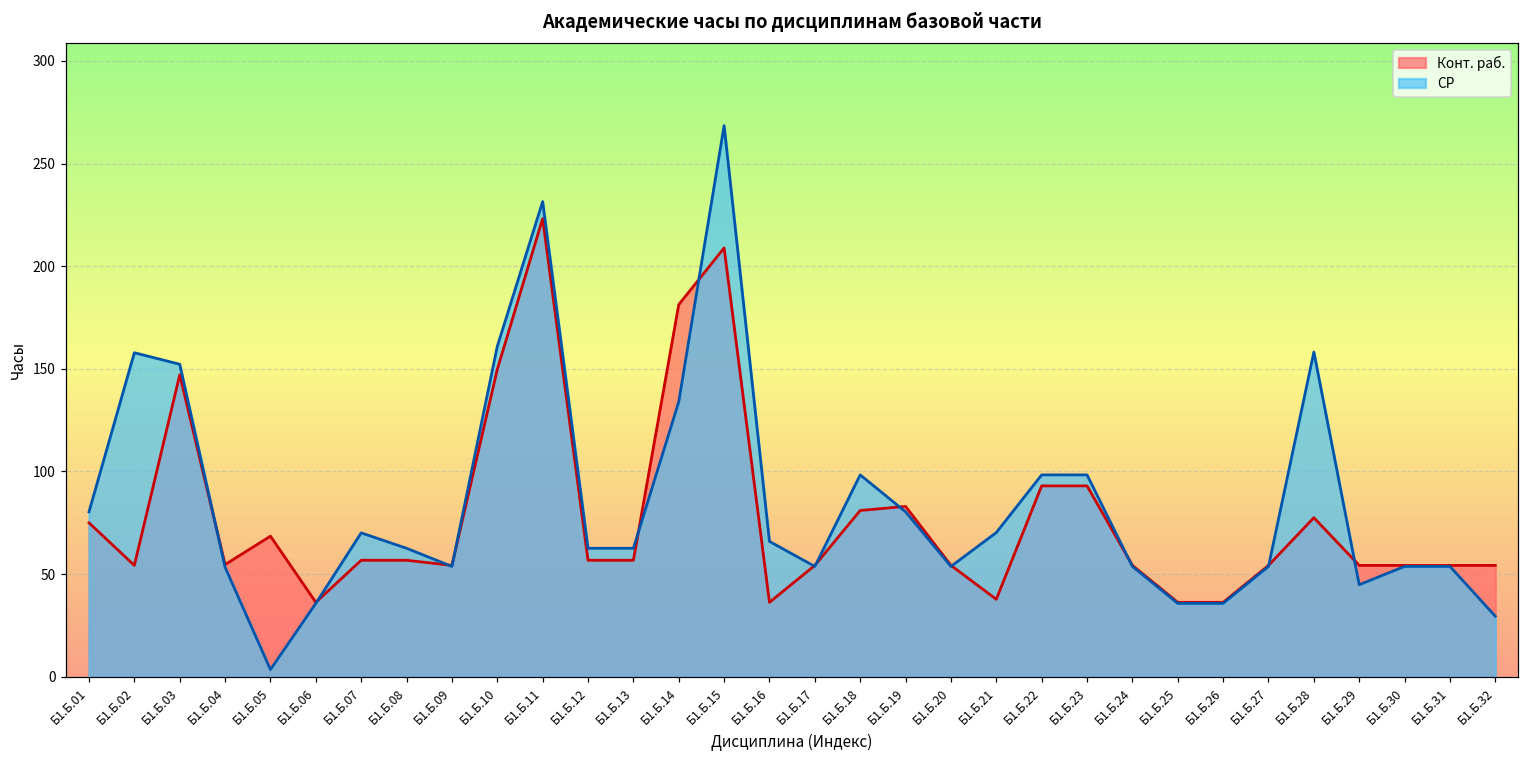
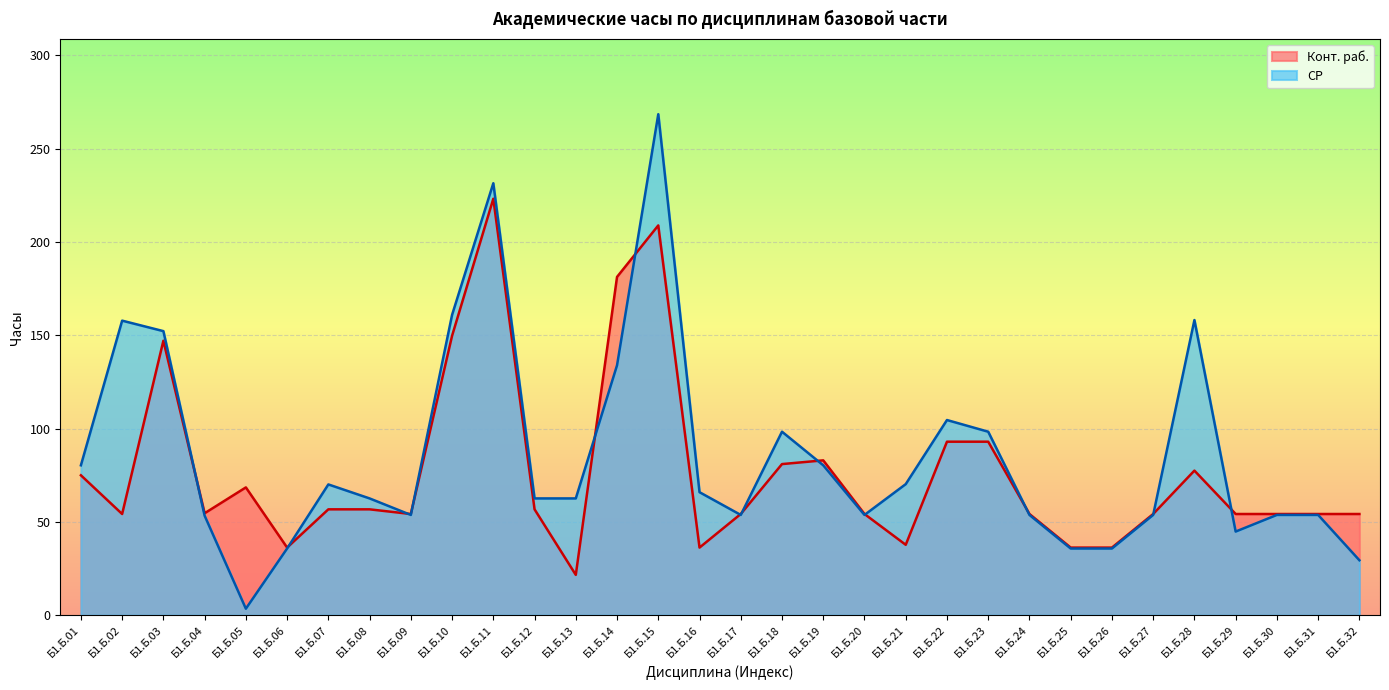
Конт. раб., Б1.Б.13: 57 -> 22
СР, Б1.Б.22: 98 -> 105
